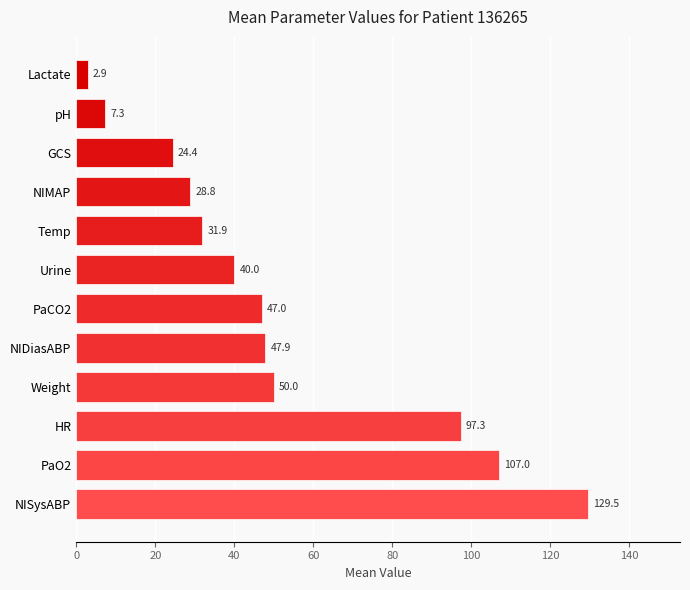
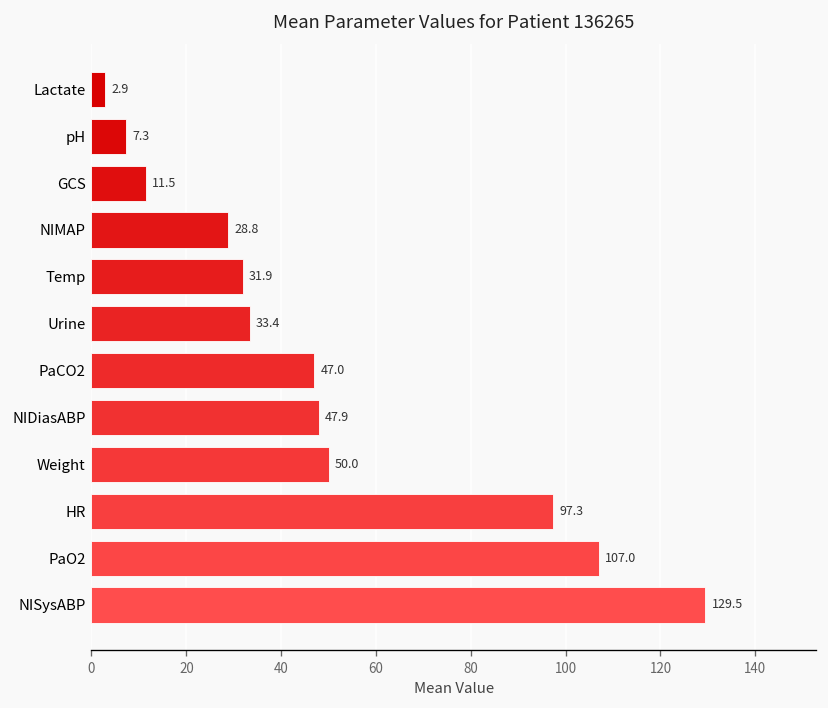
GCS: 24.4 -> 11.5
Urine: 40.0 -> 33.4
